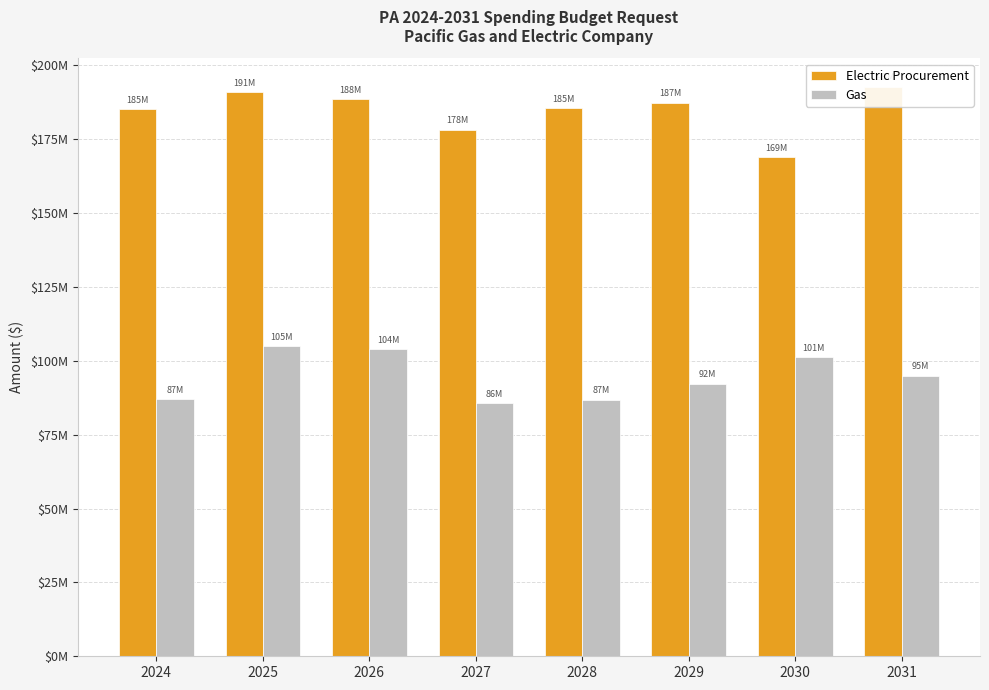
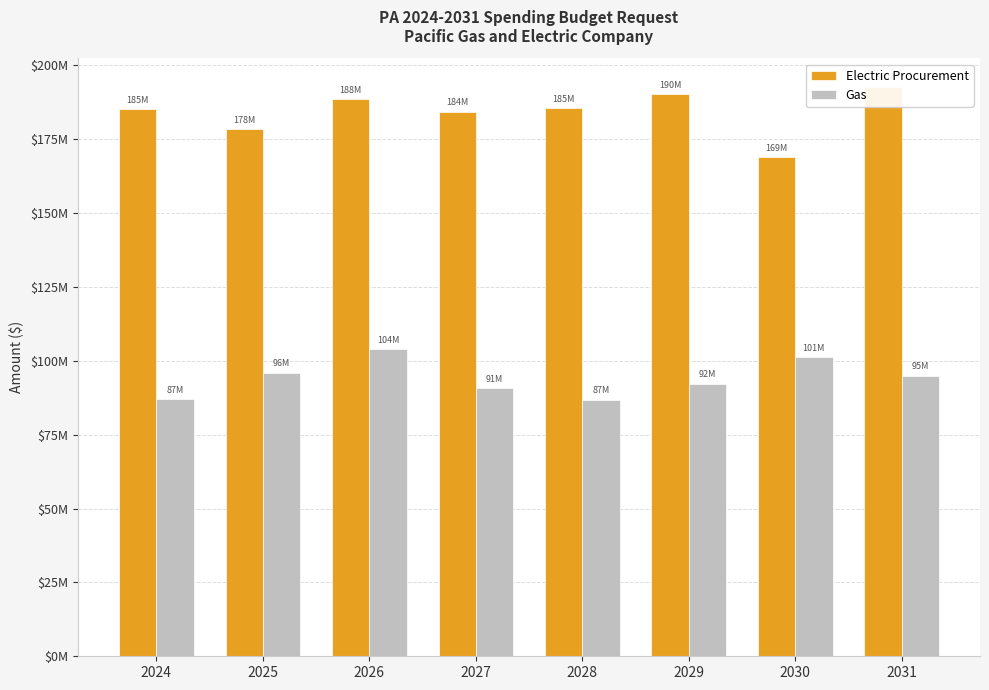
Electric Procurement, 2025: 191M -> 178M
Gas, 2025: 105M -> 96M
Electric Procurement, 2027: 178M -> 184M
Gas, 2027: 86M -> 91M
Electric Procurement, 2029: 187M -> 190M
